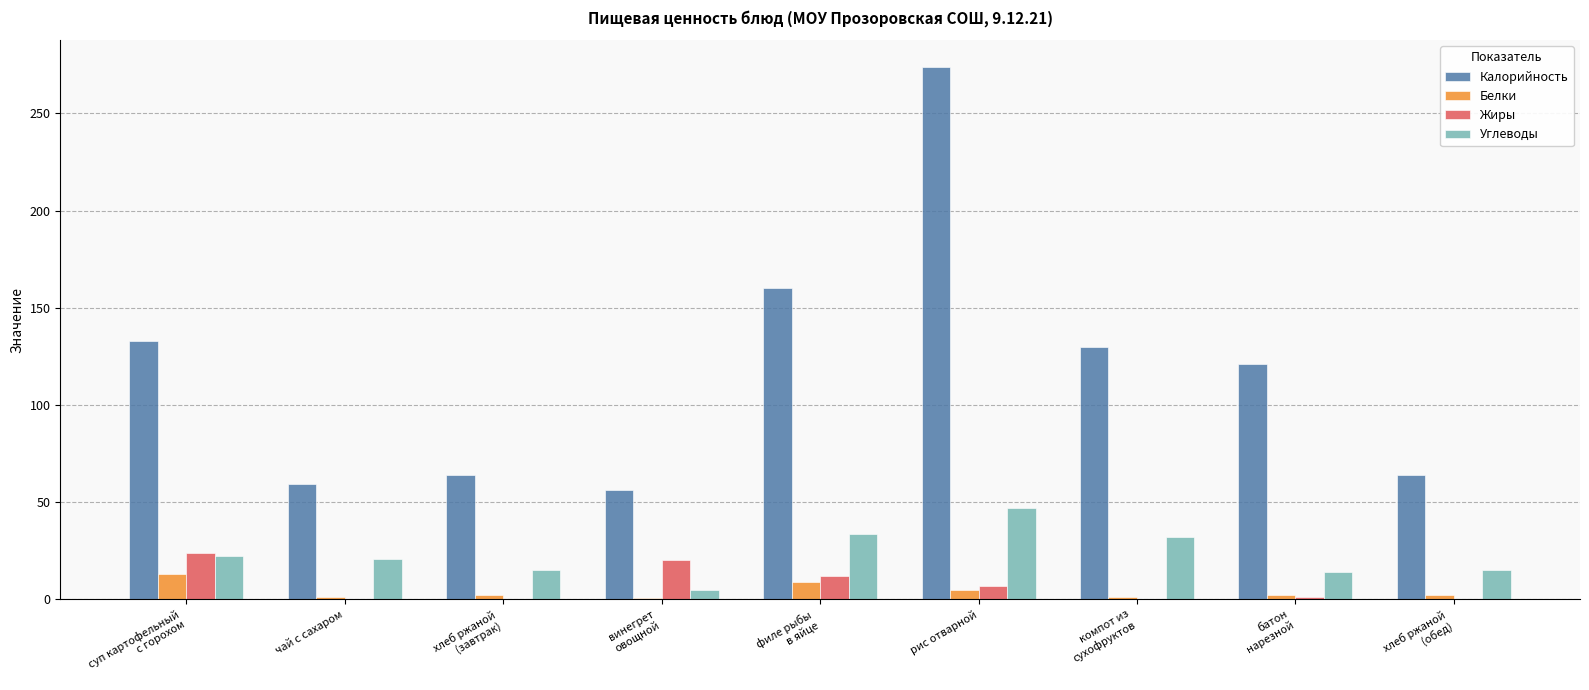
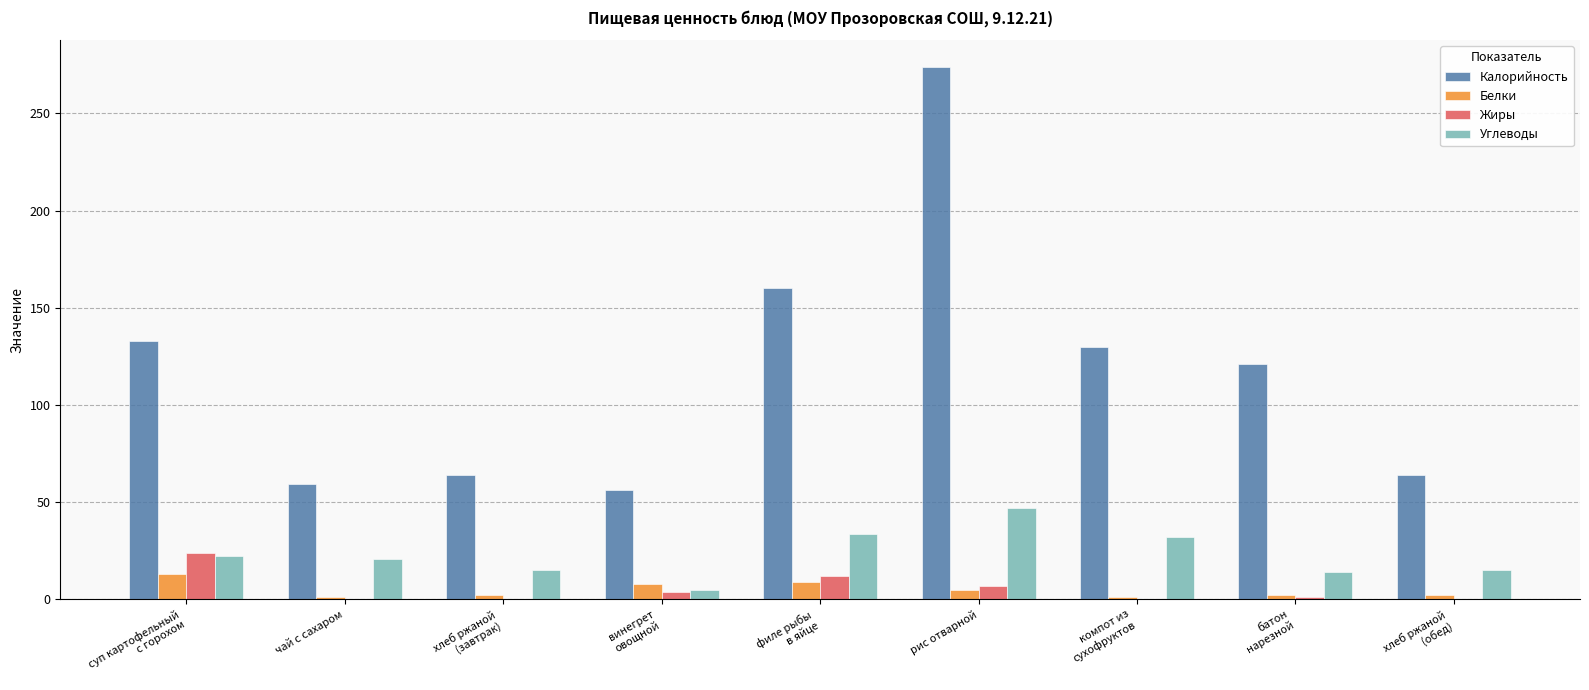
Белки, винегрет овощной: 1 -> 8
Жиры, винегрет овощной: 20 -> 4
